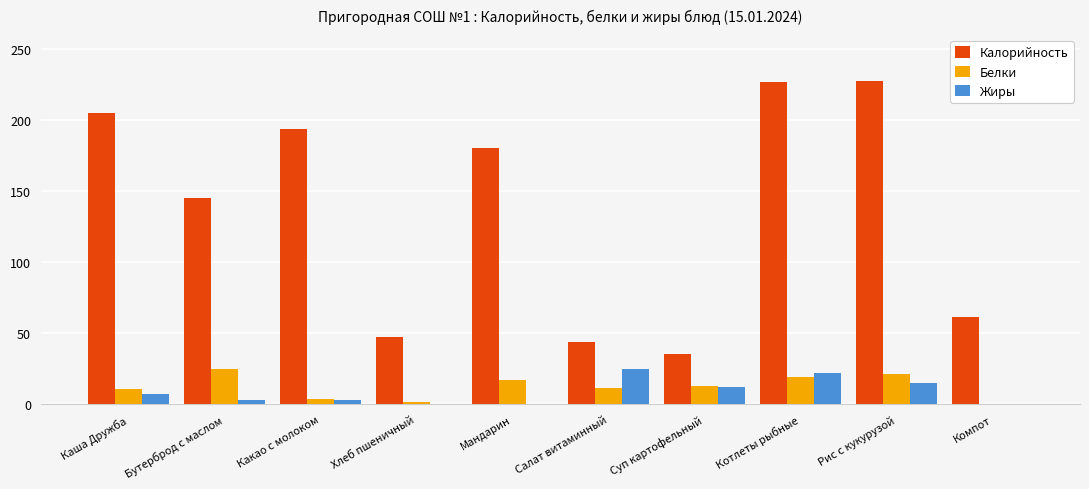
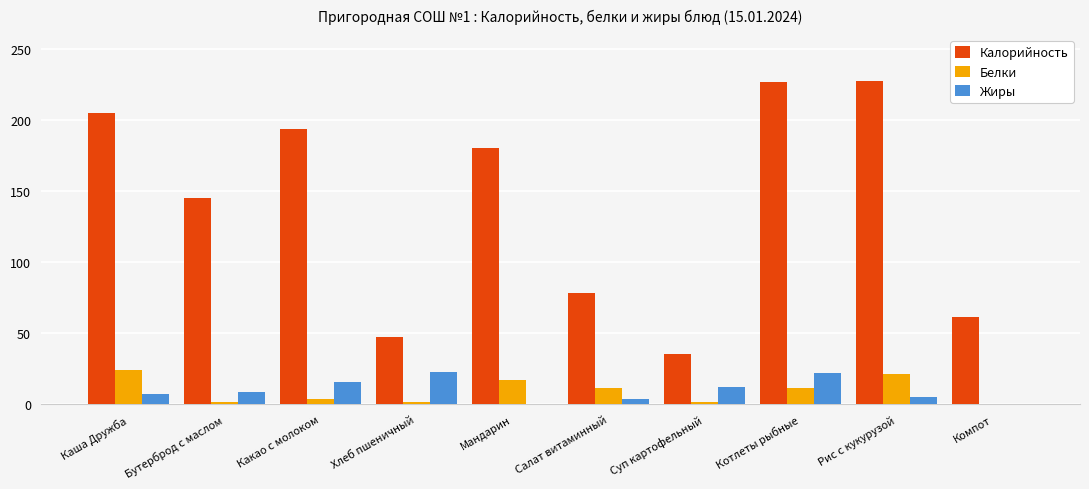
Белки, Каша Дружба: 11 -> 25
Белки, Бутерброд с маслом: 25 -> 2
Жиры, Бутерброд с маслом: 3 -> 9
Жиры, Какао с молоком: 3 -> 16
Жиры, Хлеб пшеничный: 0 -> 23
Калорийность, Салат витаминный: 44 -> 79
Жиры, Салат витаминный: 25 -> 4
Белки, Суп картофельный: 13 -> 1
Белки, Котлеты рыбные: 20 -> 12
Жиры, Рис с кукурузой: 15 -> 5
